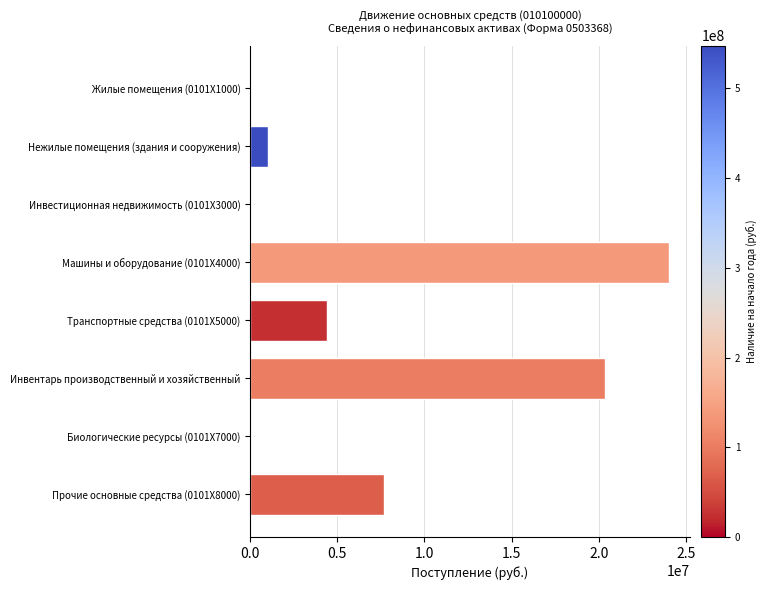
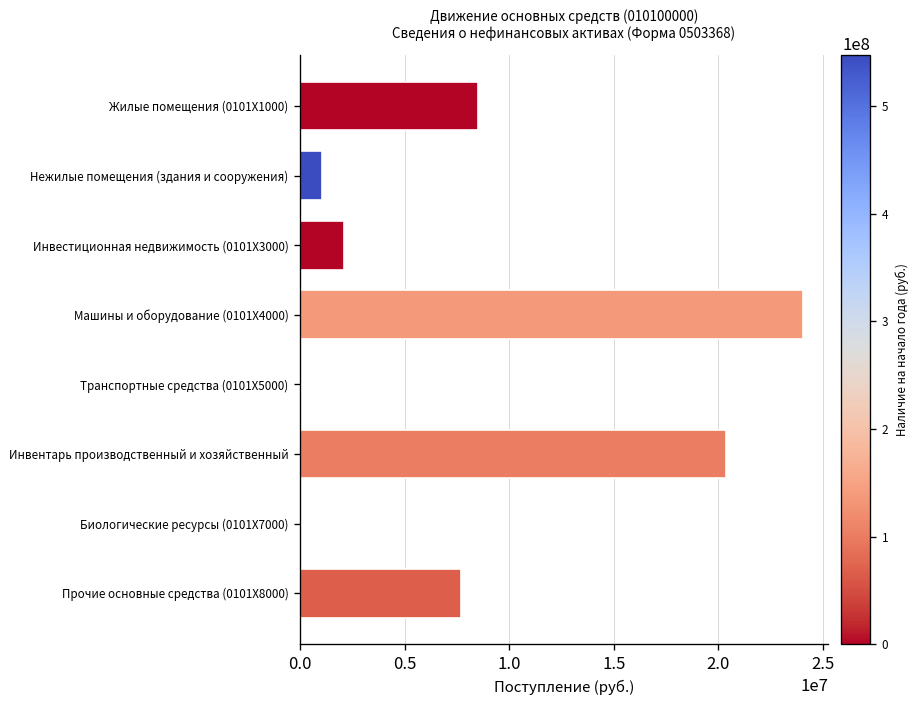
Жилые помещения (0101Х1000): 0 -> 8500000
Инвестиционная недвижимость (0101Х3000): 0 -> 2100000
Транспортные средства (0101Х5000): 4400000 -> 0
